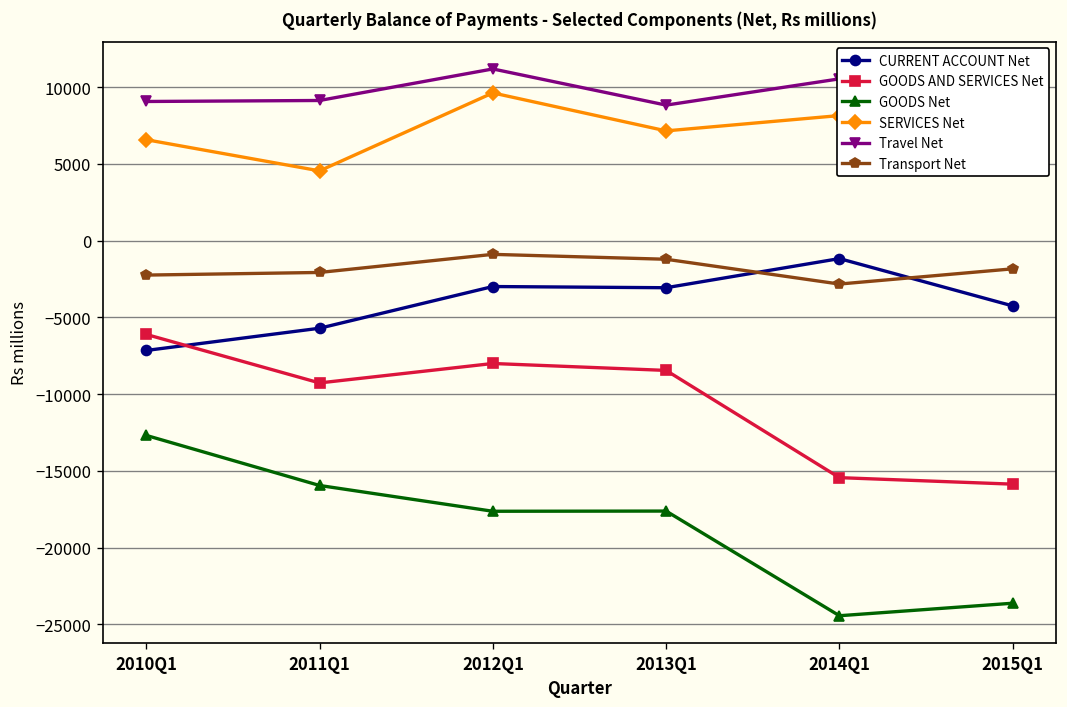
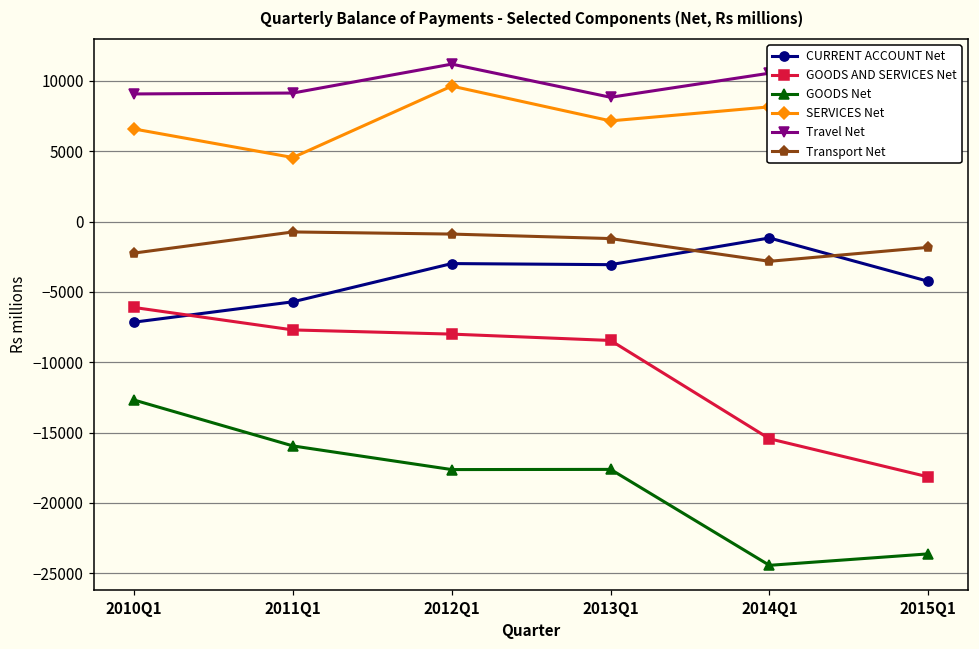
GOODS AND SERVICES Net, 2011Q1: -9300 -> -7700
Transport Net, 2011Q1: -2100 -> -700
GOODS AND SERVICES Net, 2015Q1: -15900 -> -18200
